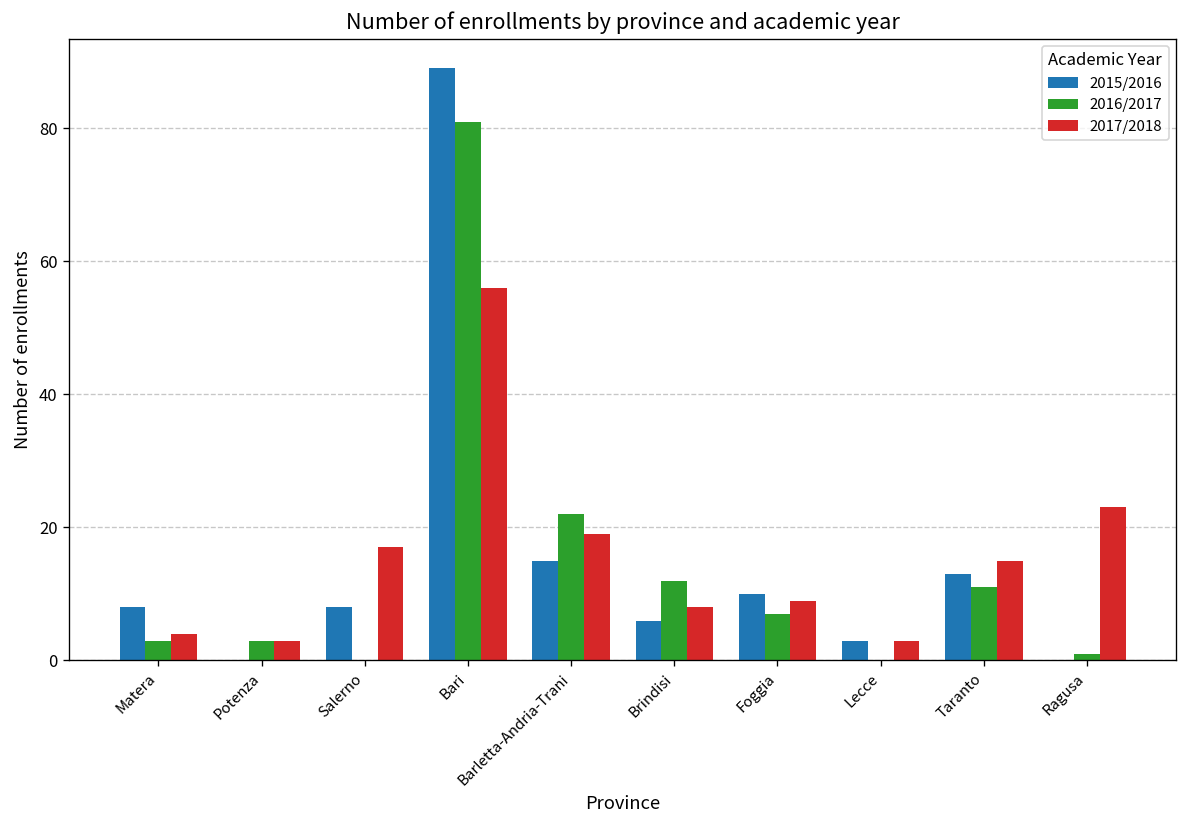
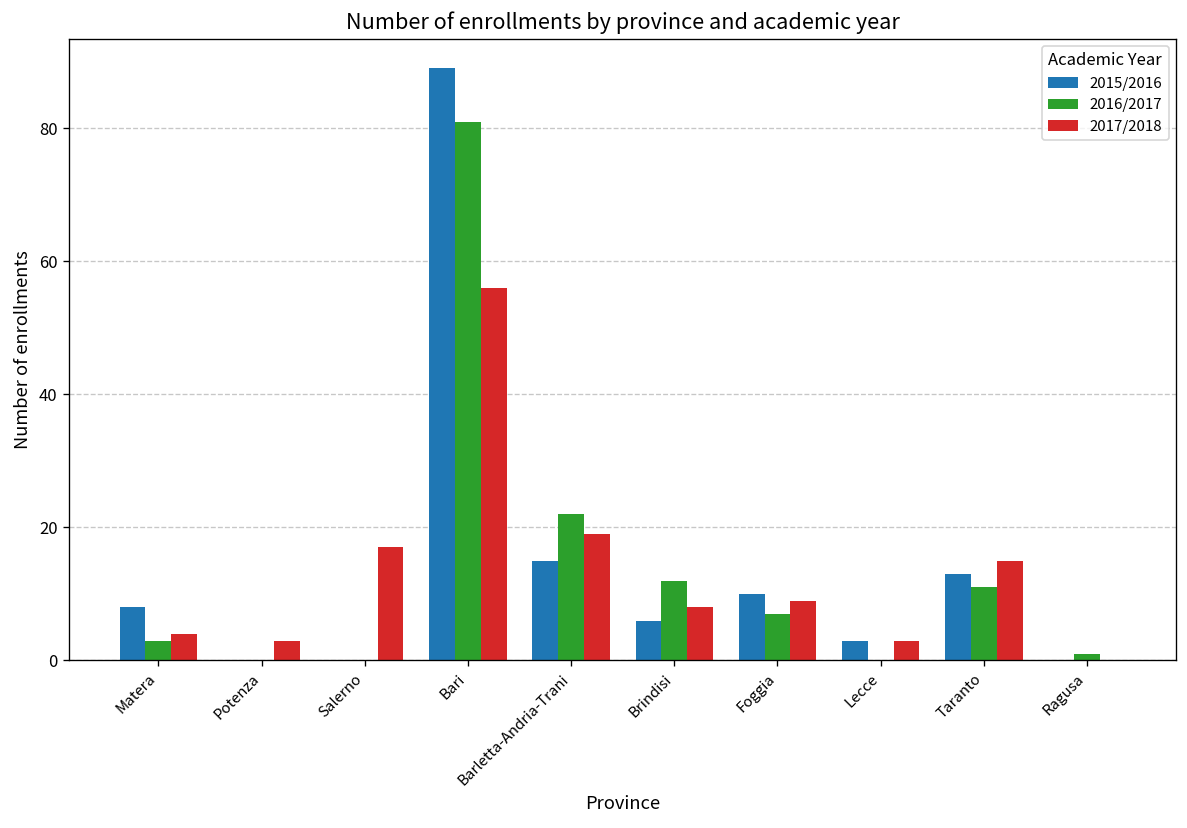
2016/2017, Potenza: 3 -> 0
2015/2016, Salerno: 8 -> 0
2017/2018, Ragusa: 23 -> 0
